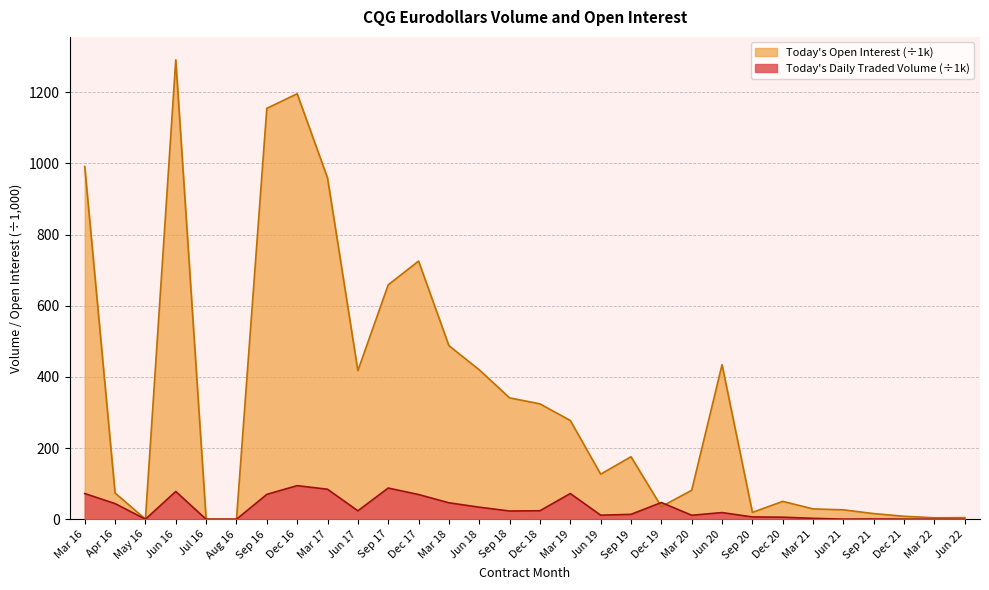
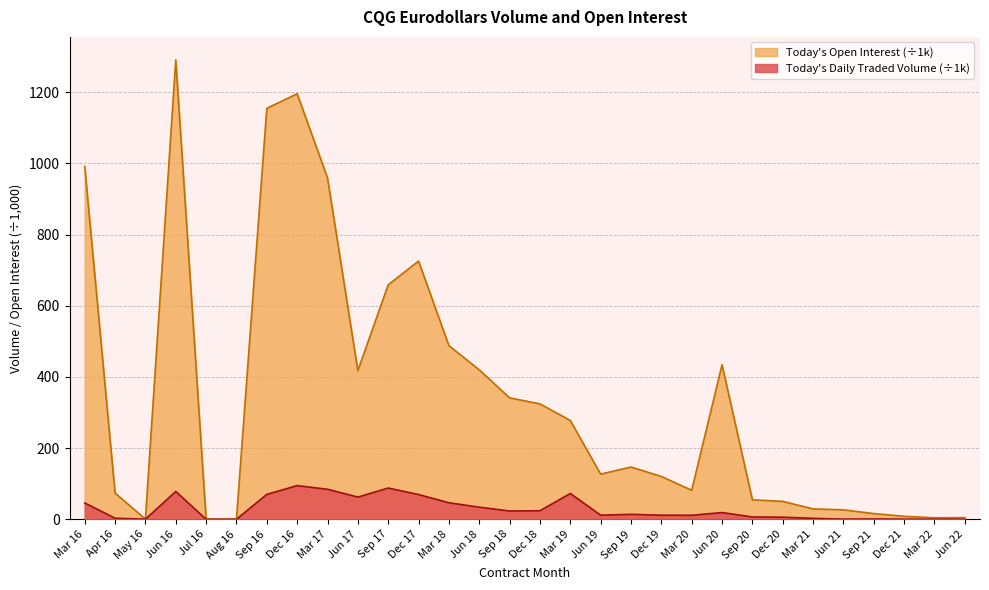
Today's Daily Traded Volume (÷1k), Mar 16: 70 -> 50
Today's Daily Traded Volume (÷1k), Apr 16: 40 -> 0
Today's Daily Traded Volume (÷1k), Jun 17: 20 -> 60
Today's Open Interest (÷1k), Sep 19: 180 -> 150
Today's Open Interest (÷1k), Dec 19: 40 -> 120
Today's Daily Traded Volume (÷1k), Dec 19: 50 -> 10
Today's Open Interest (÷1k), Sep 20: 20 -> 50
